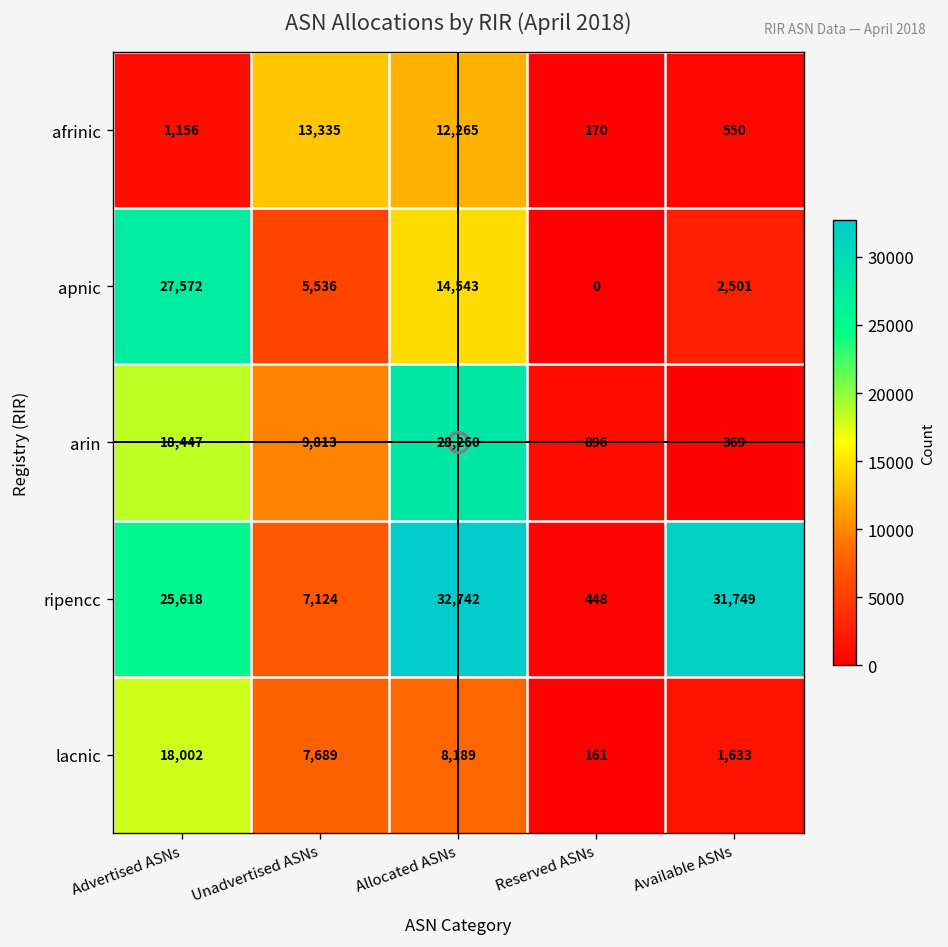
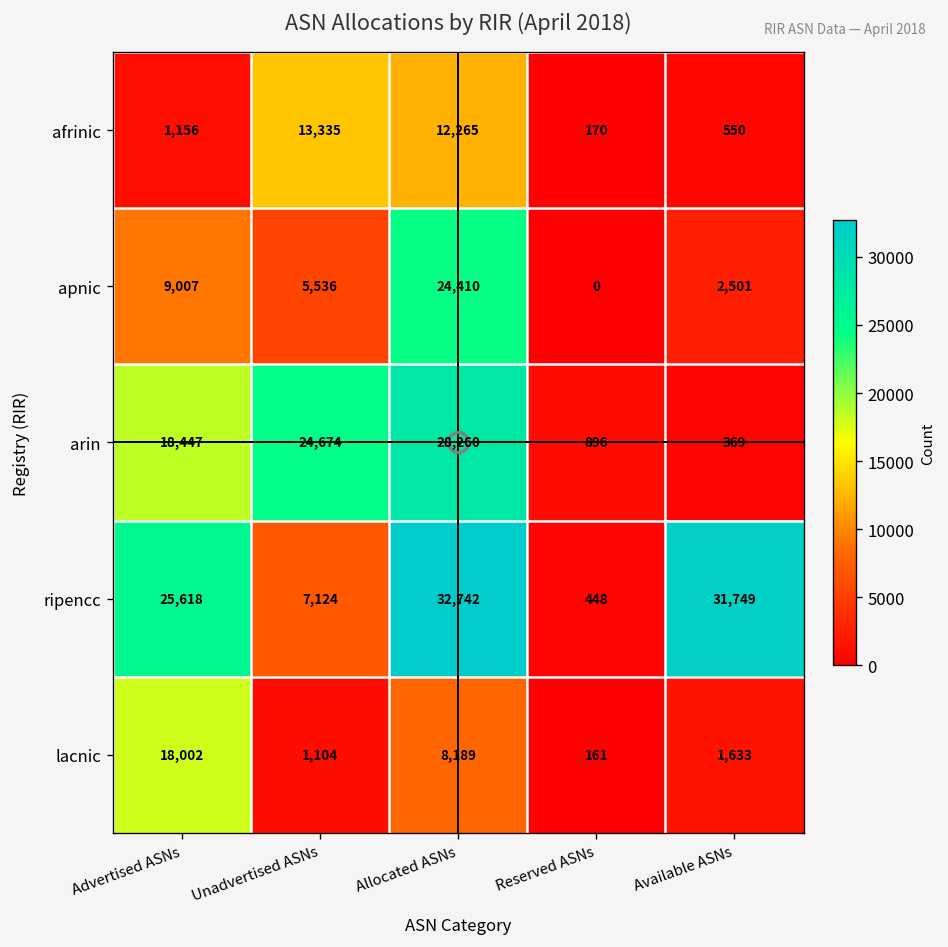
apnic, Advertised ASNs: 27,572 -> 9,007
apnic, Allocated ASNs: 14,543 -> 24,410
arin, Unadvertised ASNs: 9,813 -> 24,674
lacnic, Unadvertised ASNs: 7,689 -> 1,104
